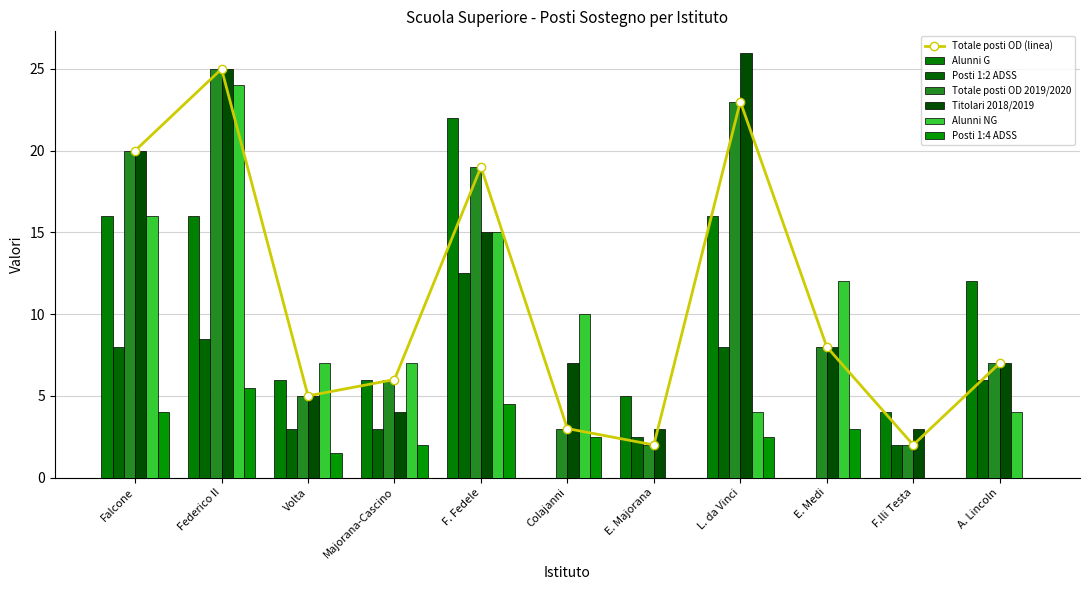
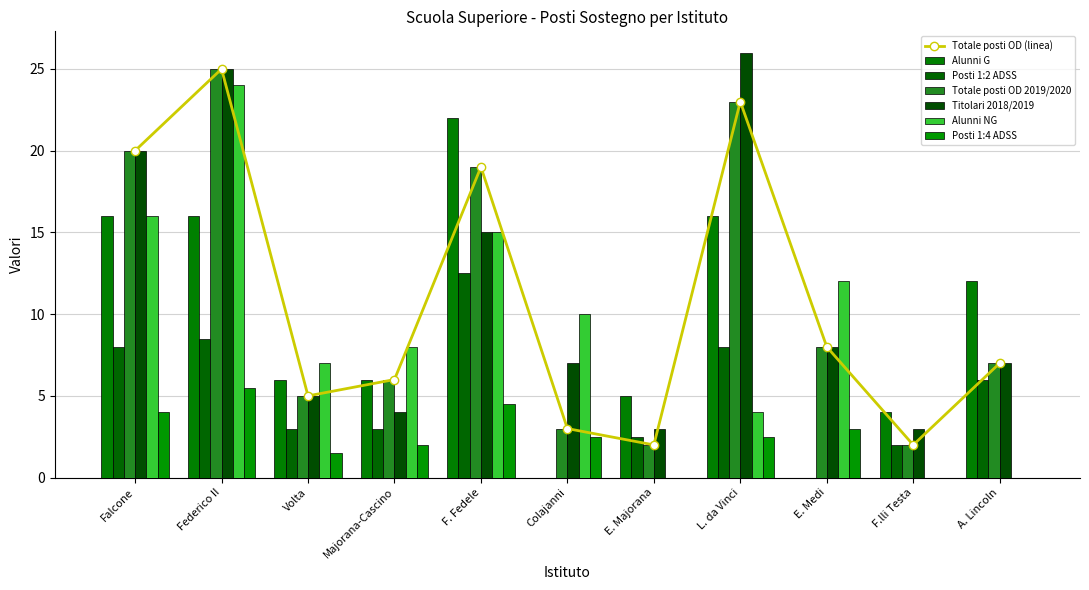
Alunni NG, Majorana-Cascino: 7 -> 8
Alunni NG, A. Lincoln: 4 -> 0
